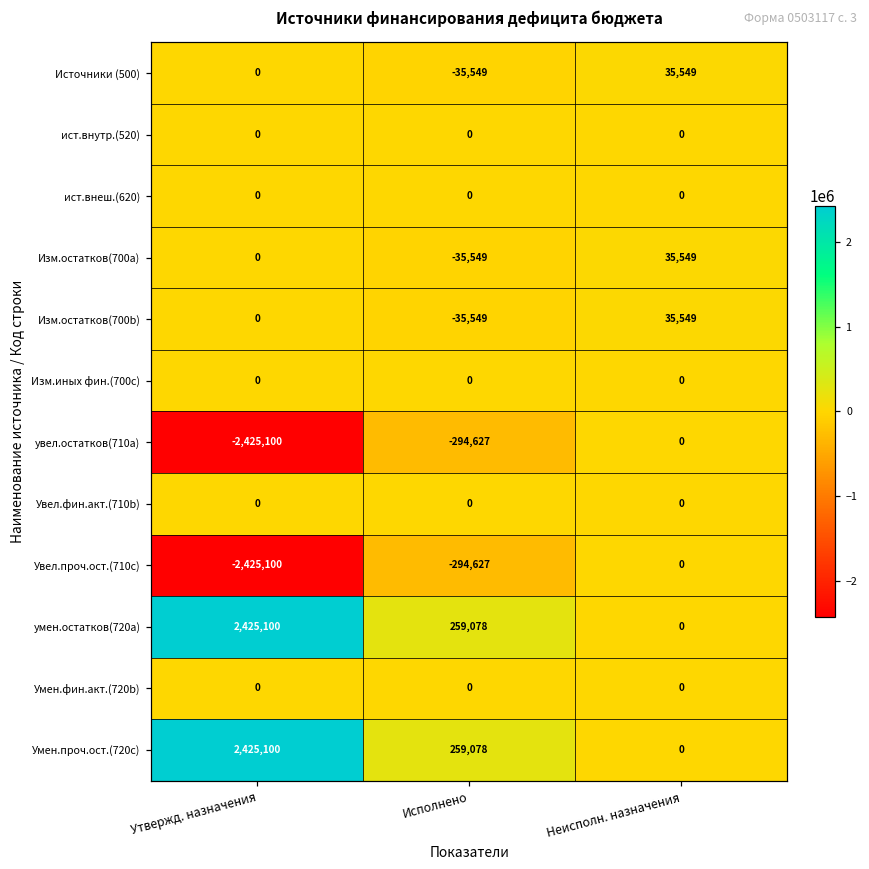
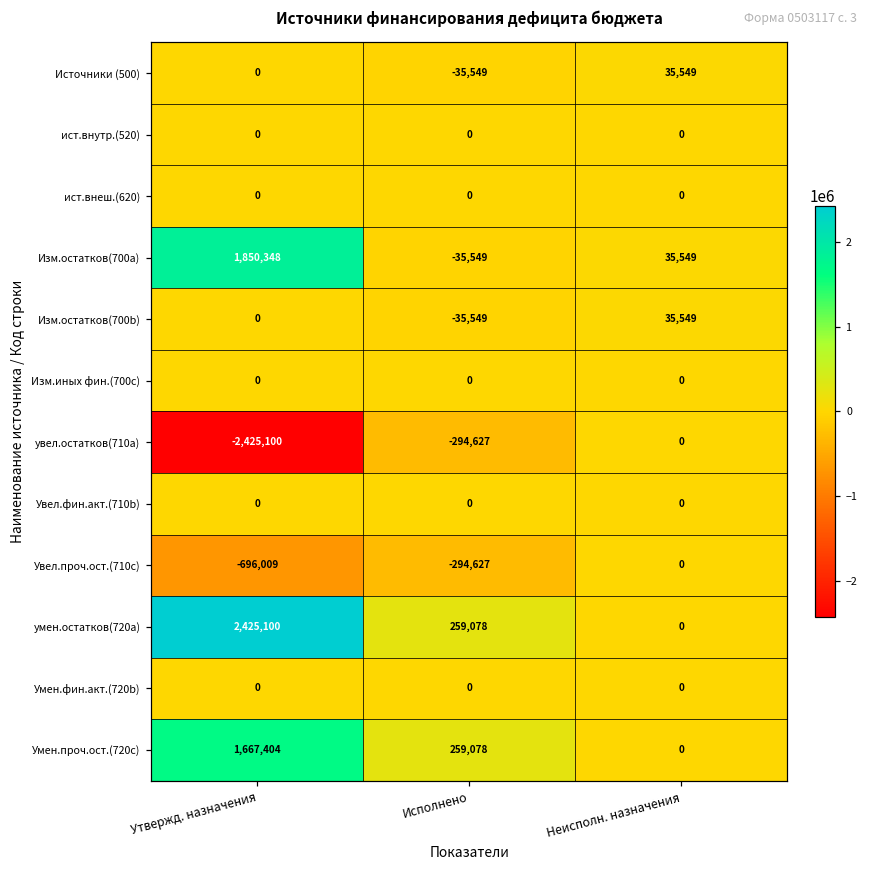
Изм.остатков(700a), Утвержд. назначения: 0 -> 1,850,348
Увел.проч.ост.(710c), Утвержд. назначения: -2,425,100 -> -696,009
Умен.проч.ост.(720c), Утвержд. назначения: 2,425,100 -> 1,667,404
